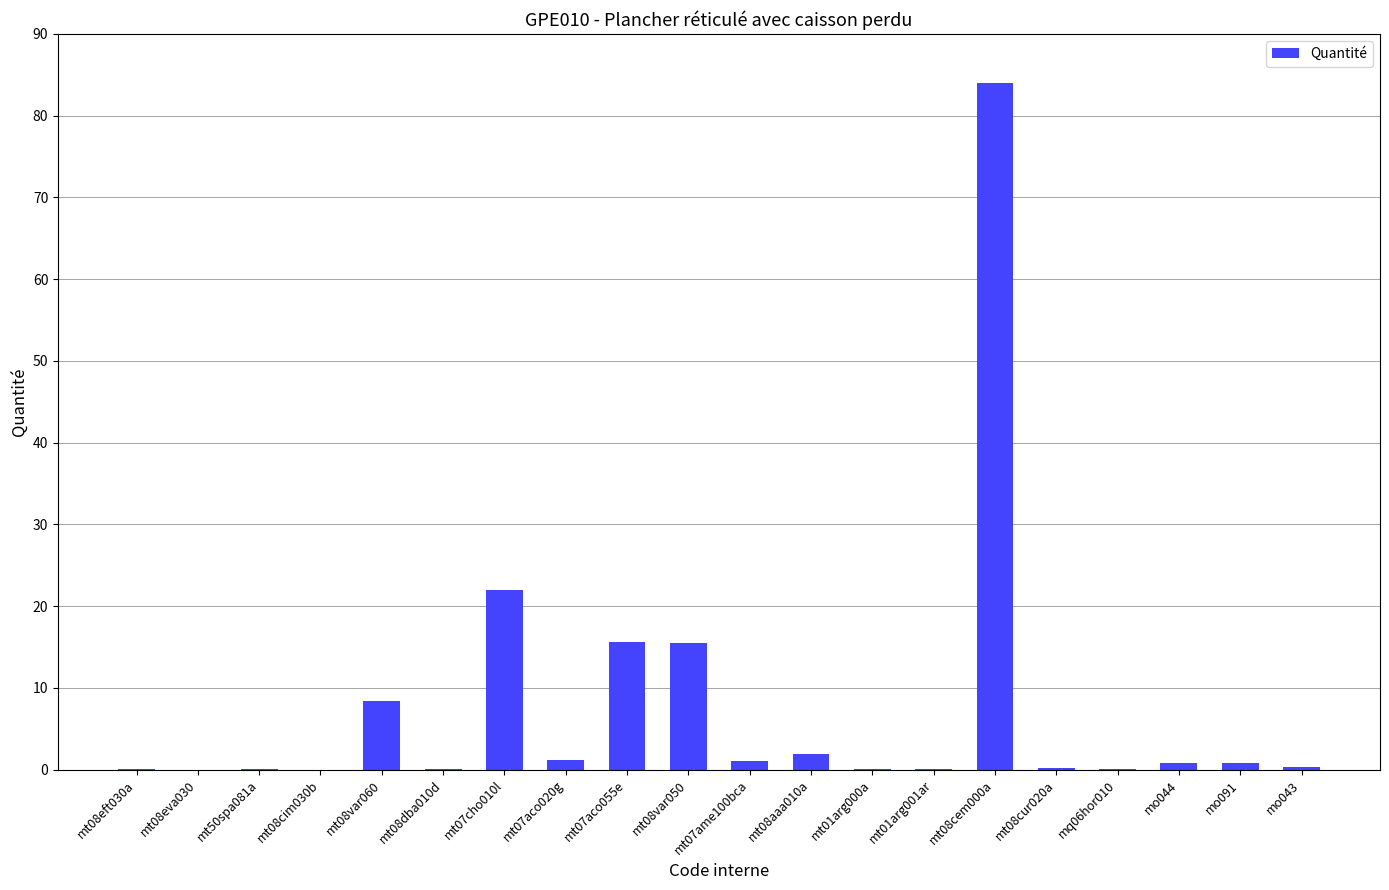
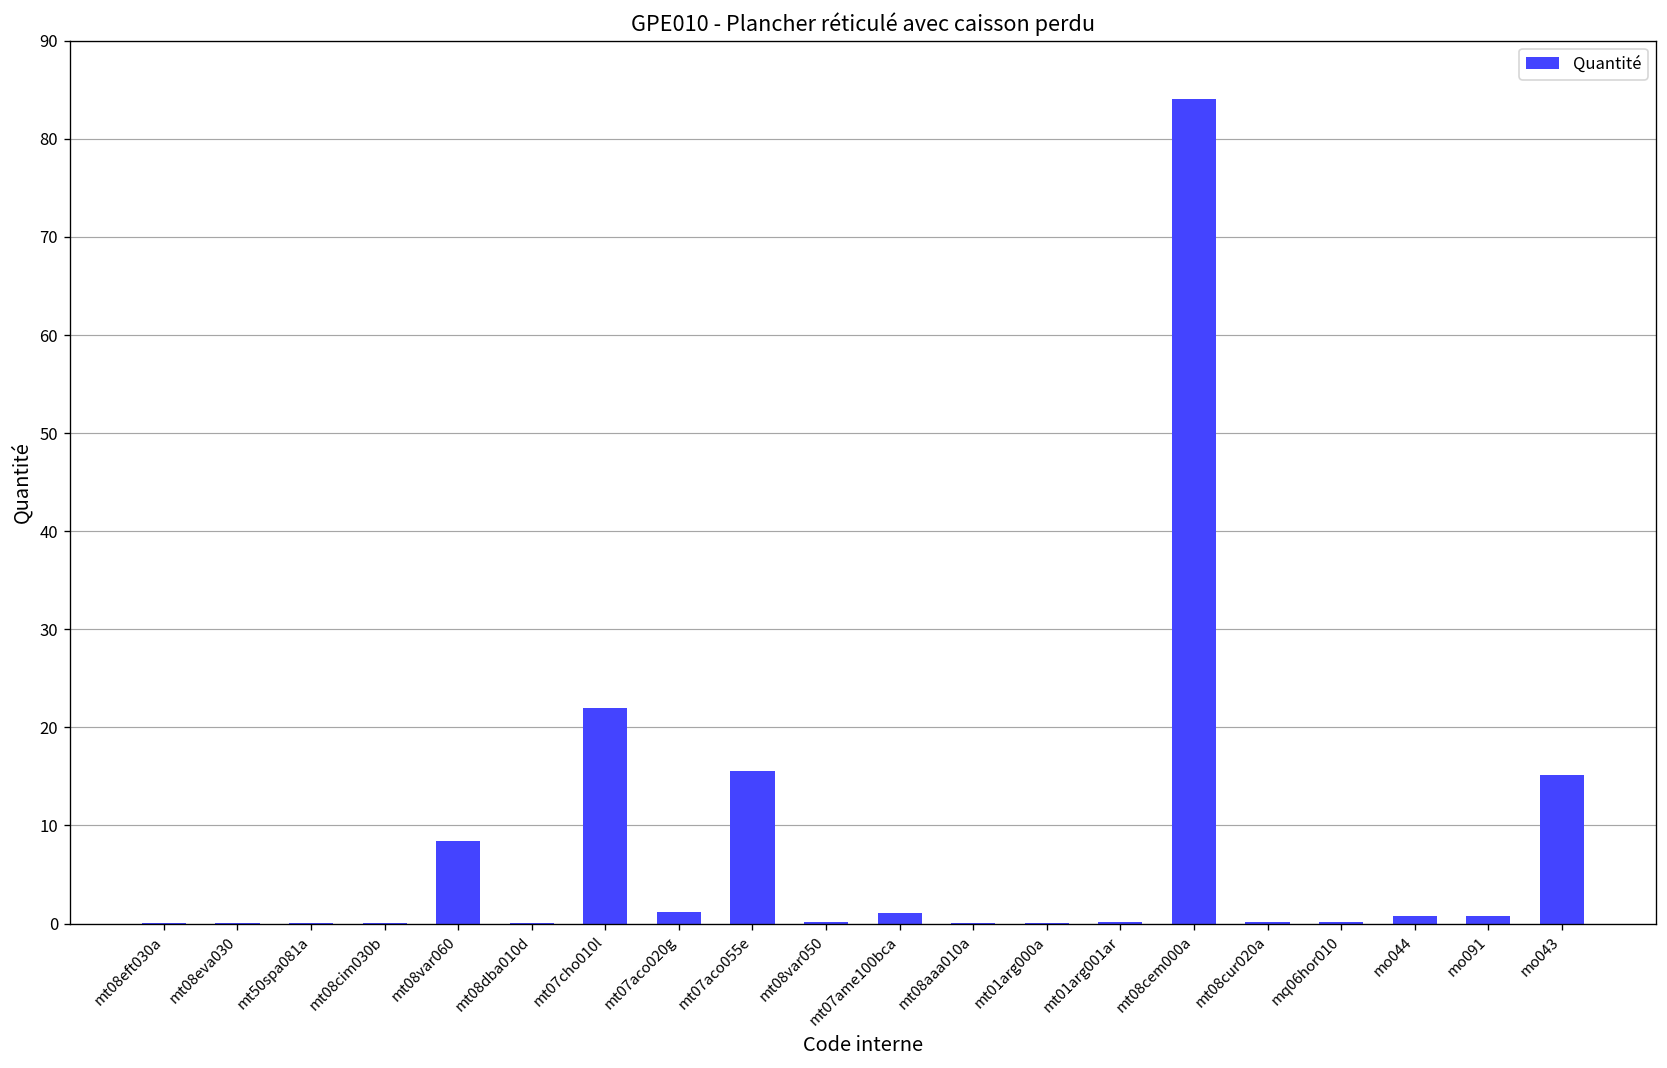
mt08var050: 16 -> 0
mt08aaa010a: 2 -> 0
mo043: 0 -> 15
